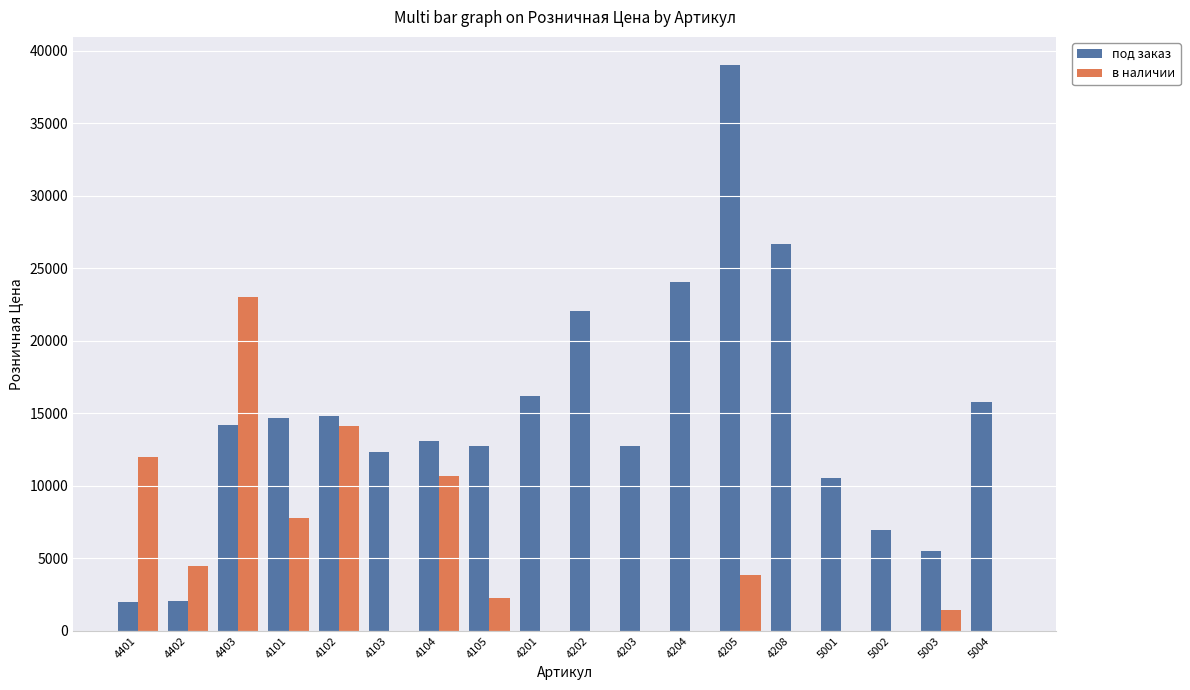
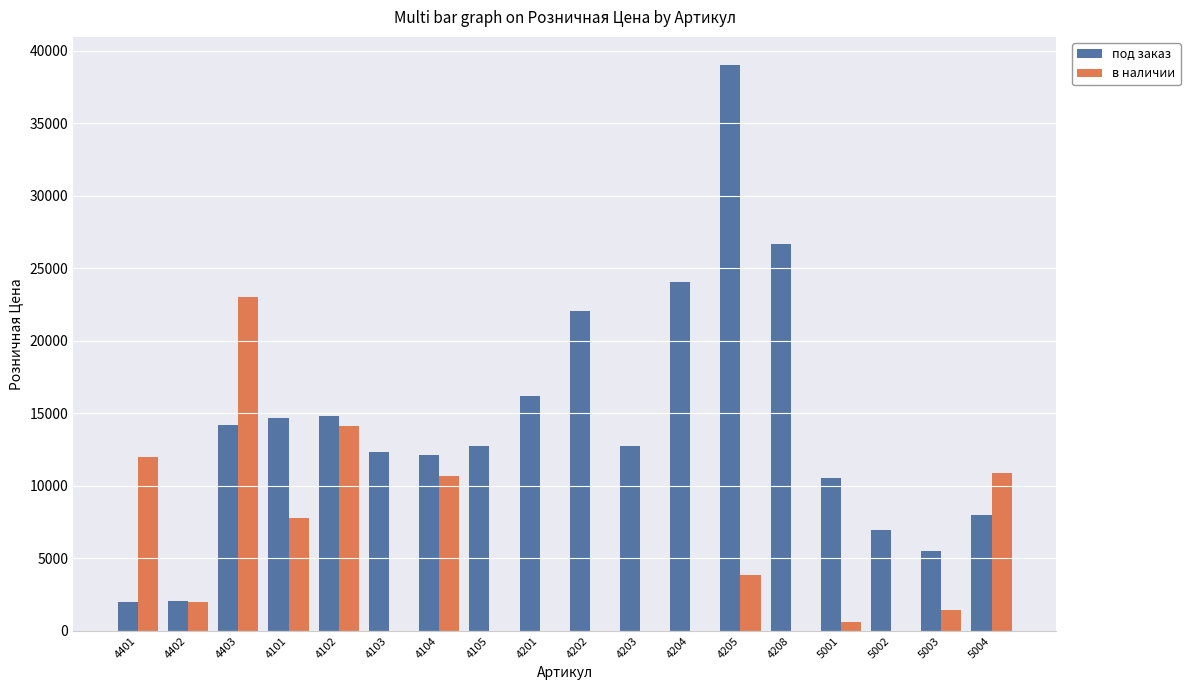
в наличии, 4402: 4500 -> 2000
под заказ, 4104: 13100 -> 12100
в наличии, 4105: 2300 -> 0
в наличии, 5001: 0 -> 600
под заказ, 5004: 15800 -> 8000
в наличии, 5004: 0 -> 10900
